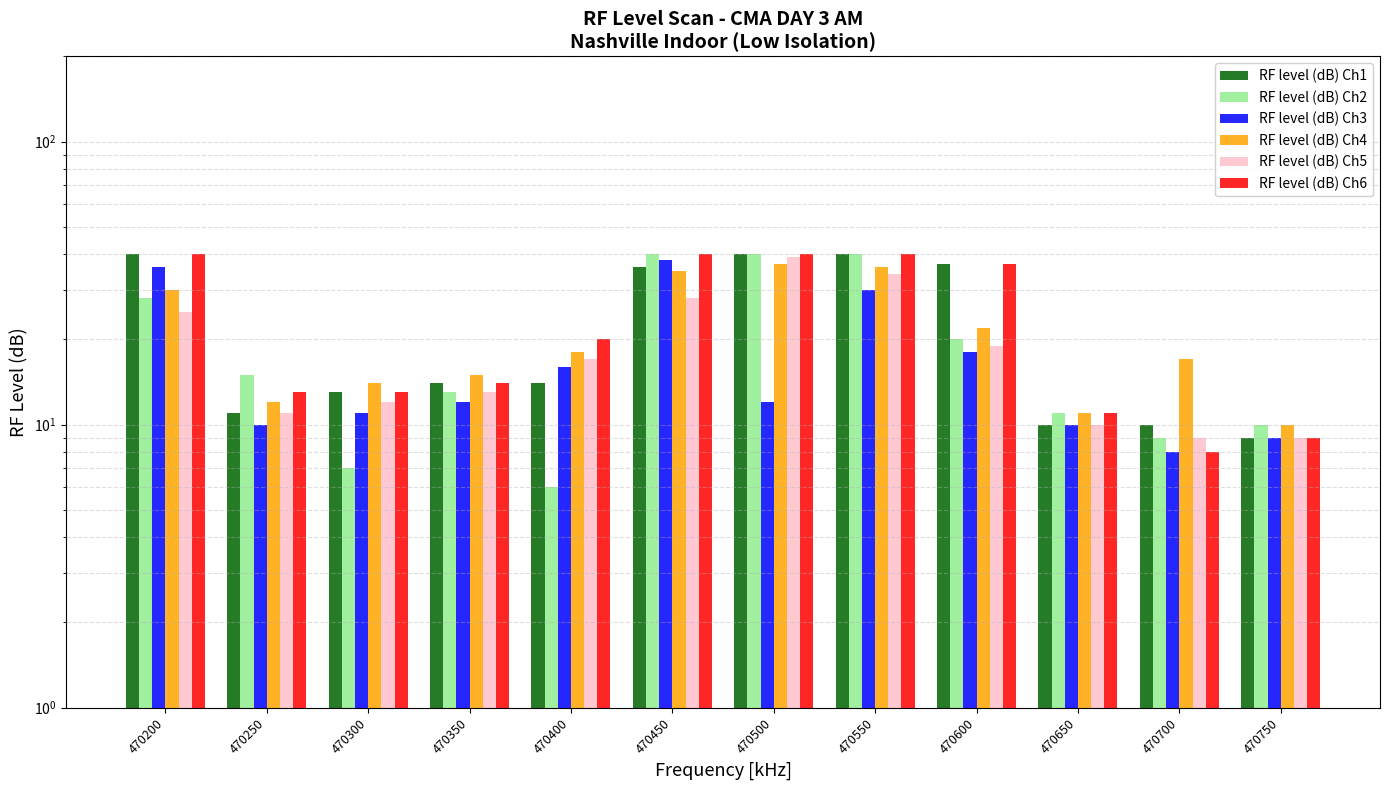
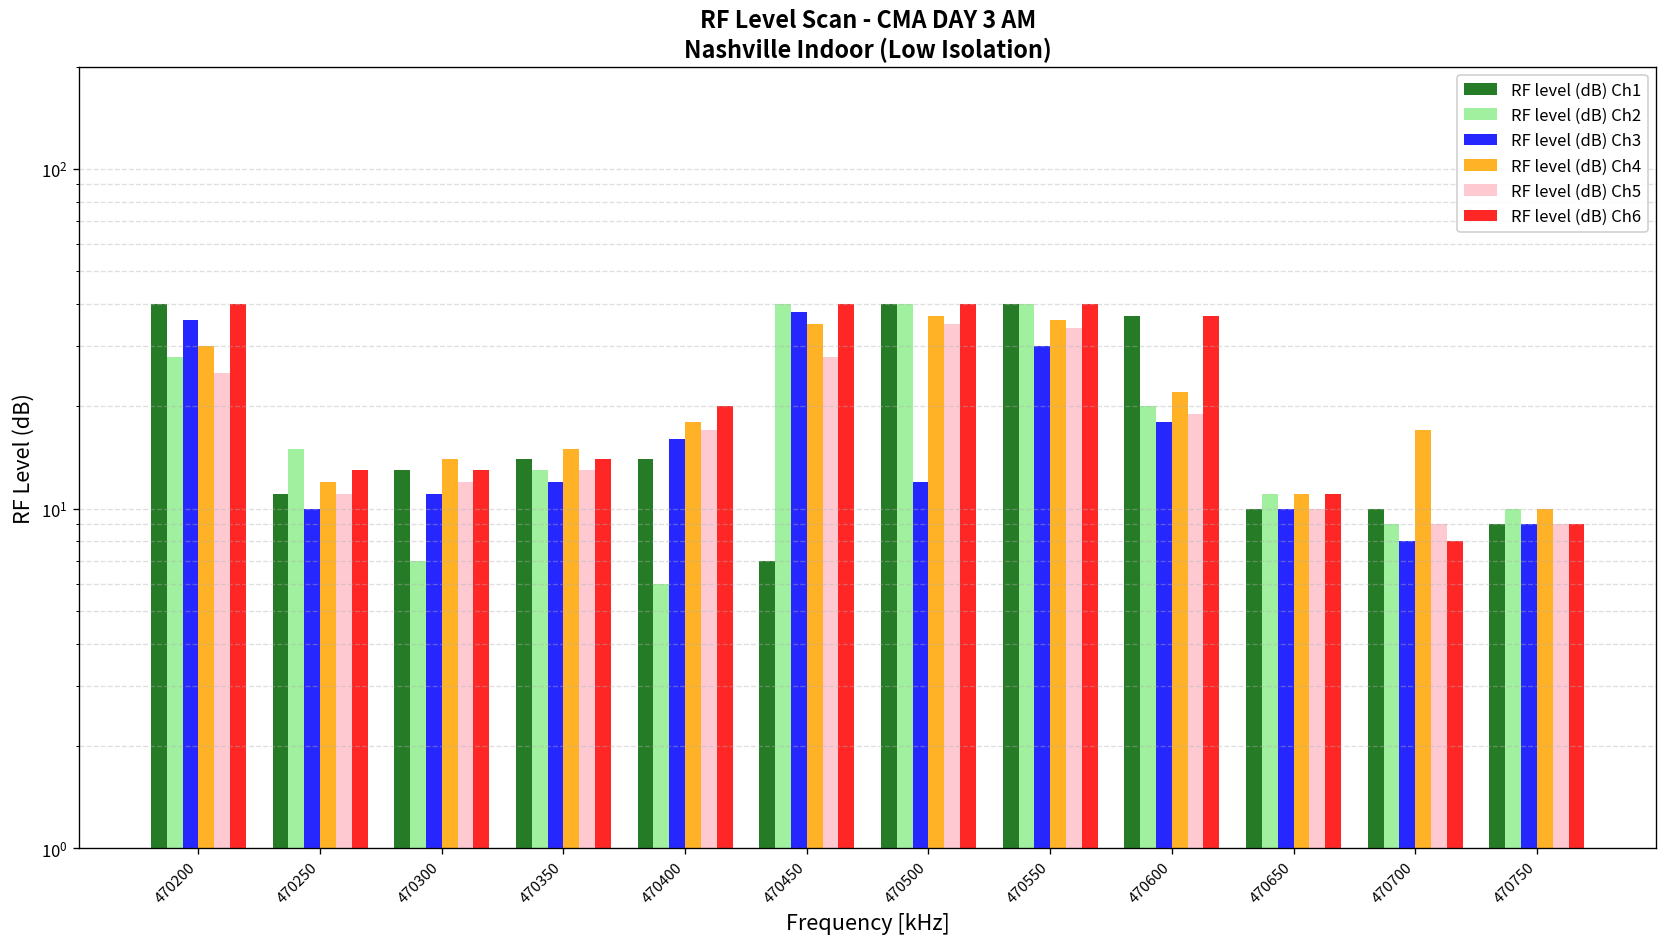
RF level (dB) Ch1, 470450: 36 -> 7
RF level (dB) Ch5, 470500: 39 -> 35
